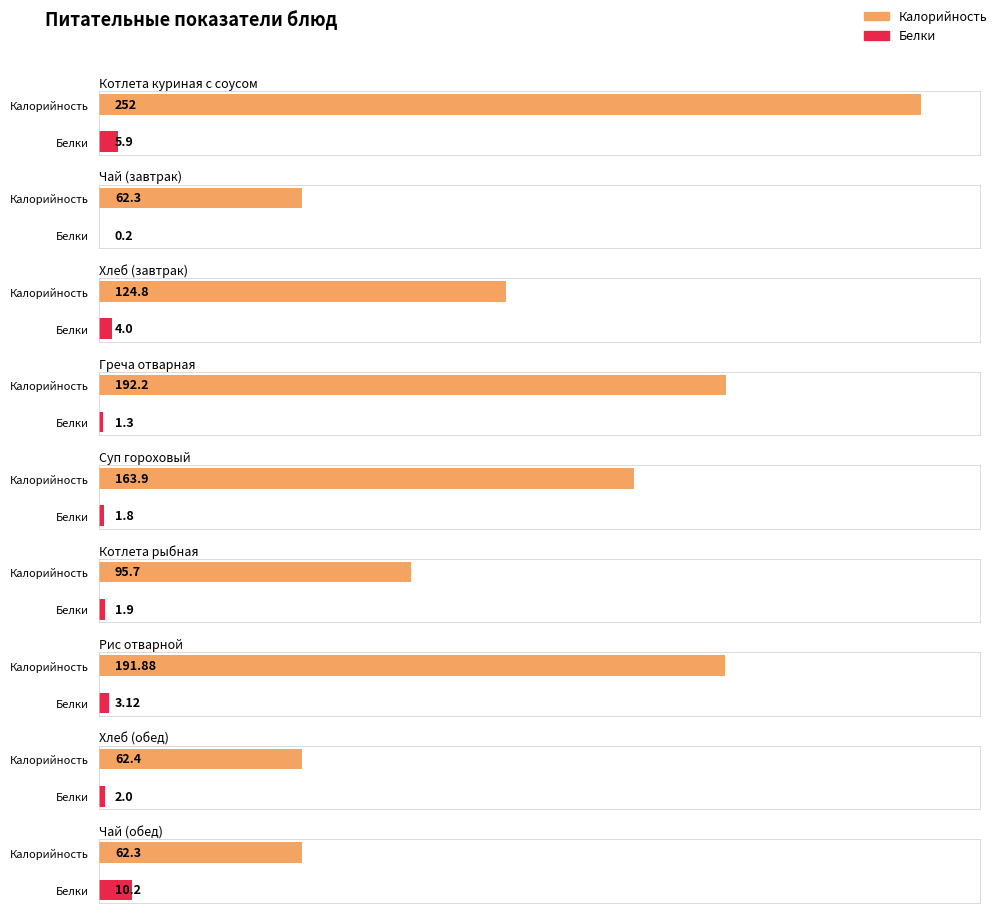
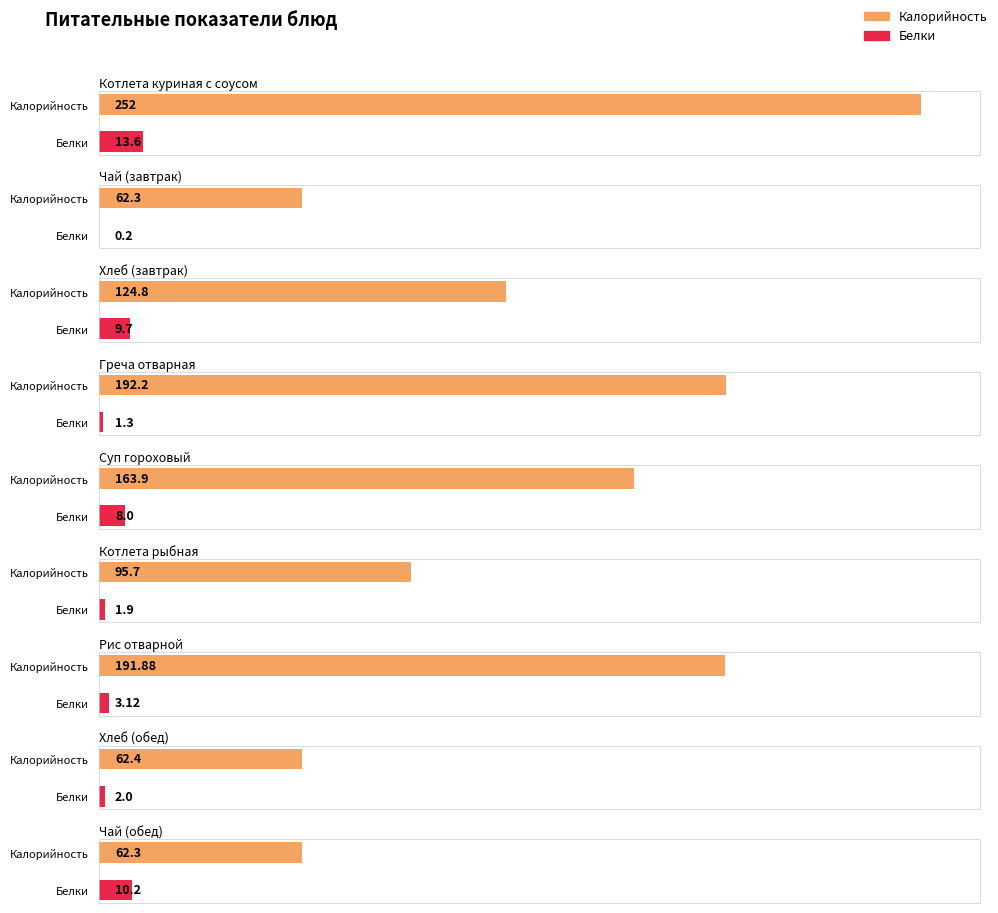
Котлета куриная с соусом, Белки: 5.9 -> 13.6
Хлеб (завтрак), Белки: 4.0 -> 9.7
Суп гороховый, Белки: 1.8 -> 8.0
